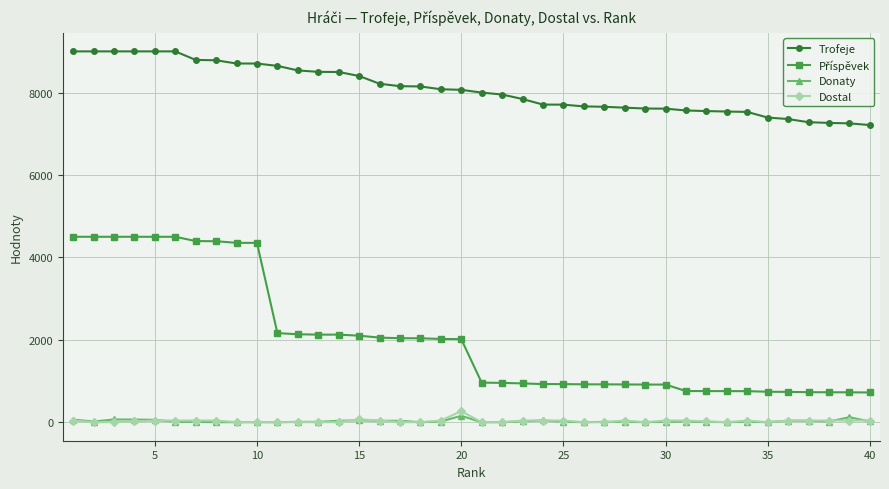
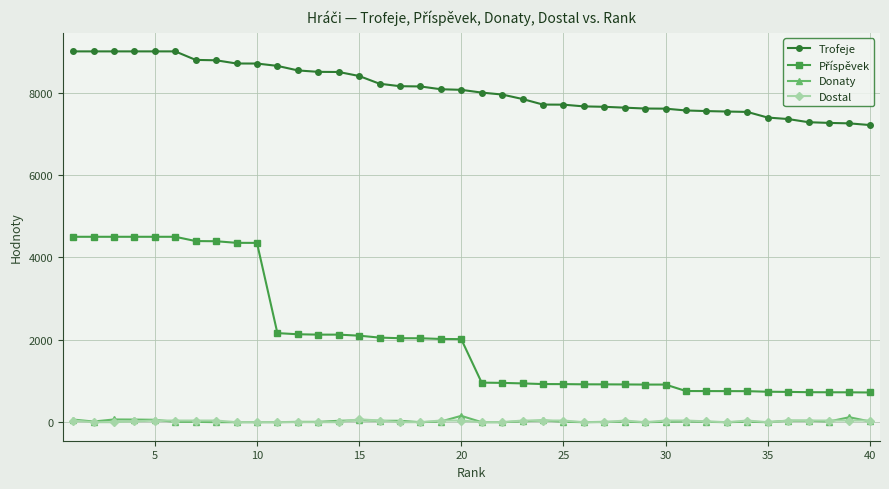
Dostal, 20: 300 -> 0
